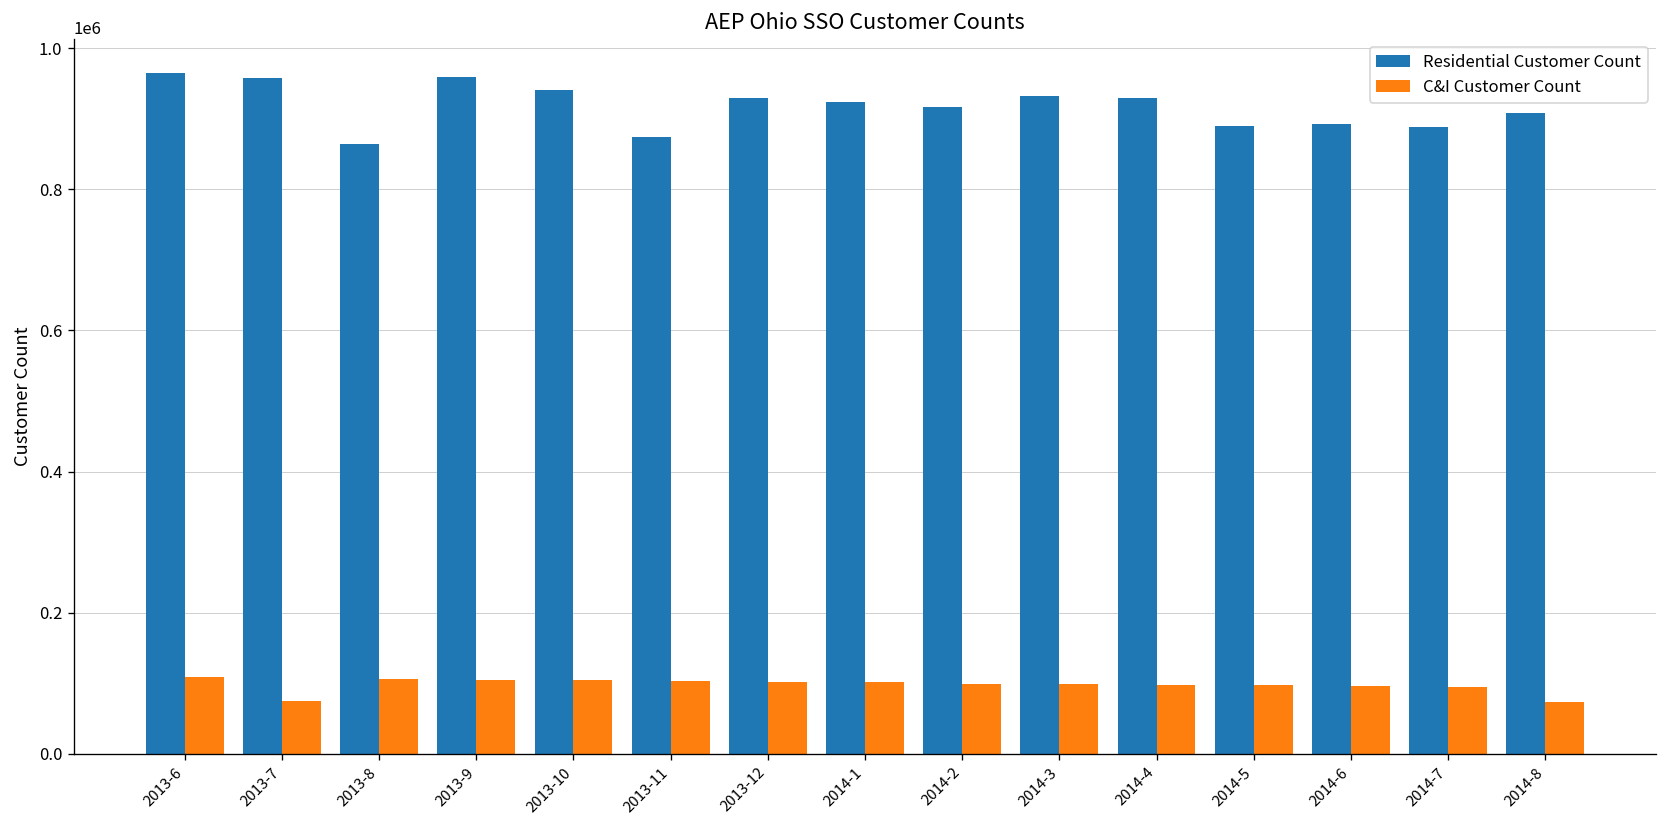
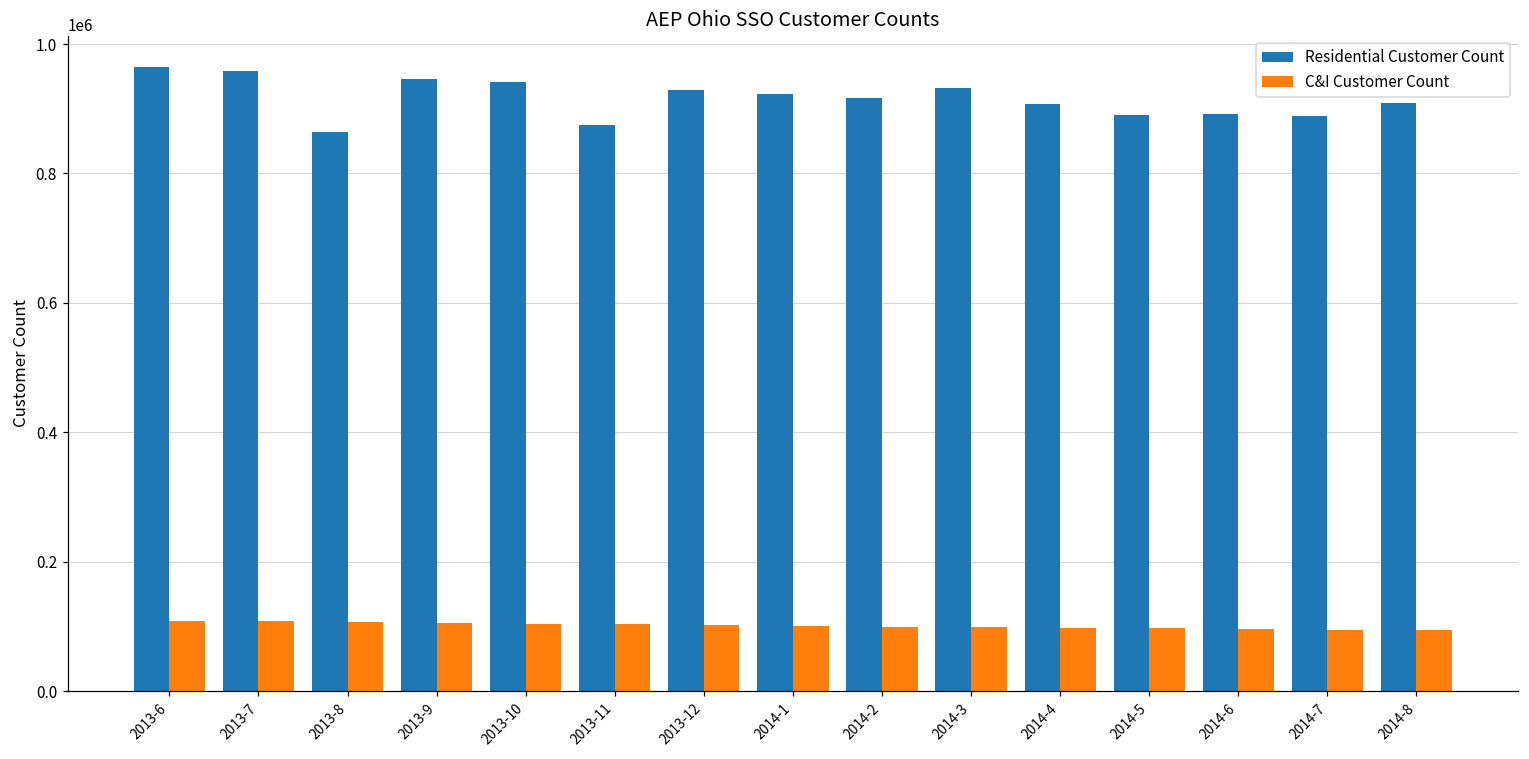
C&I Customer Count, 2013-7: 70000 -> 110000
Residential Customer Count, 2013-9: 960000 -> 950000
Residential Customer Count, 2014-4: 930000 -> 910000
C&I Customer Count, 2014-8: 70000 -> 90000
